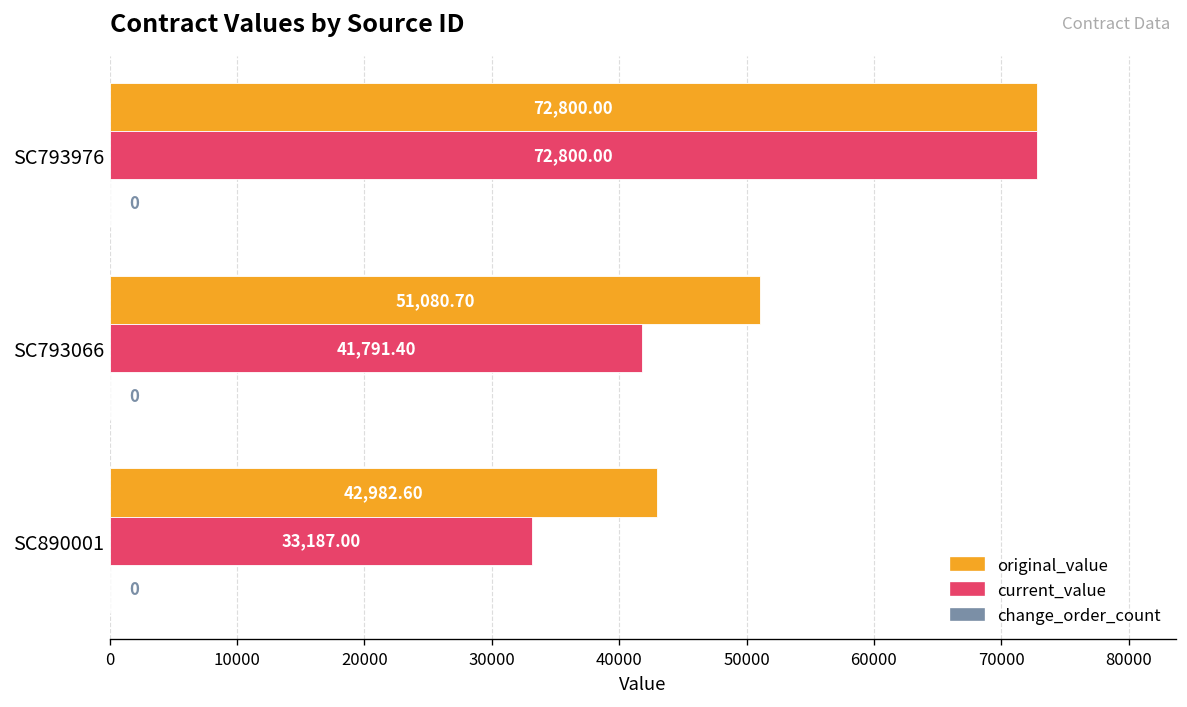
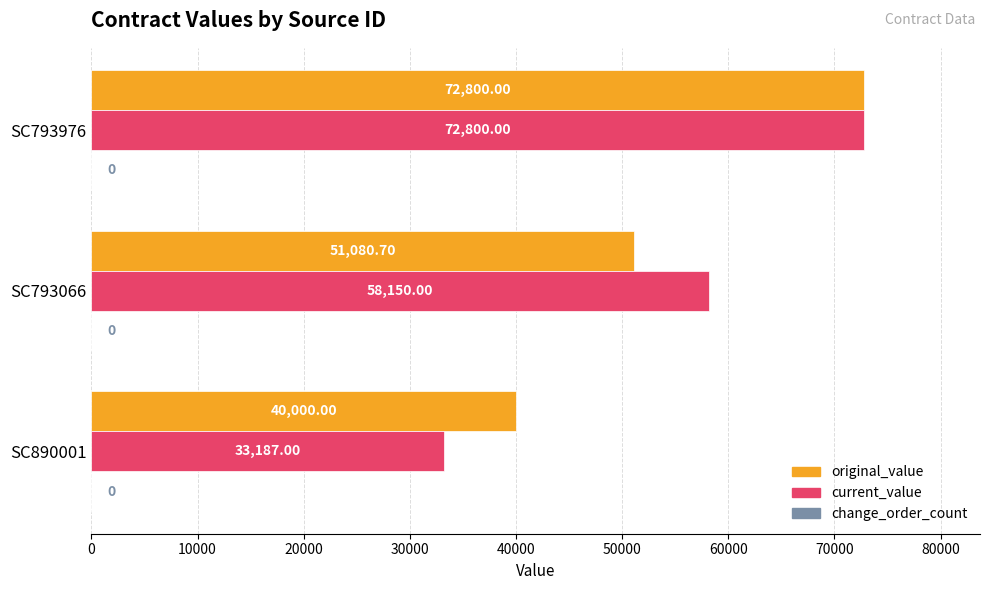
current_value, SC793066: 41,791.40 -> 58,150.00
original_value, SC890001: 42,982.60 -> 40,000.00
